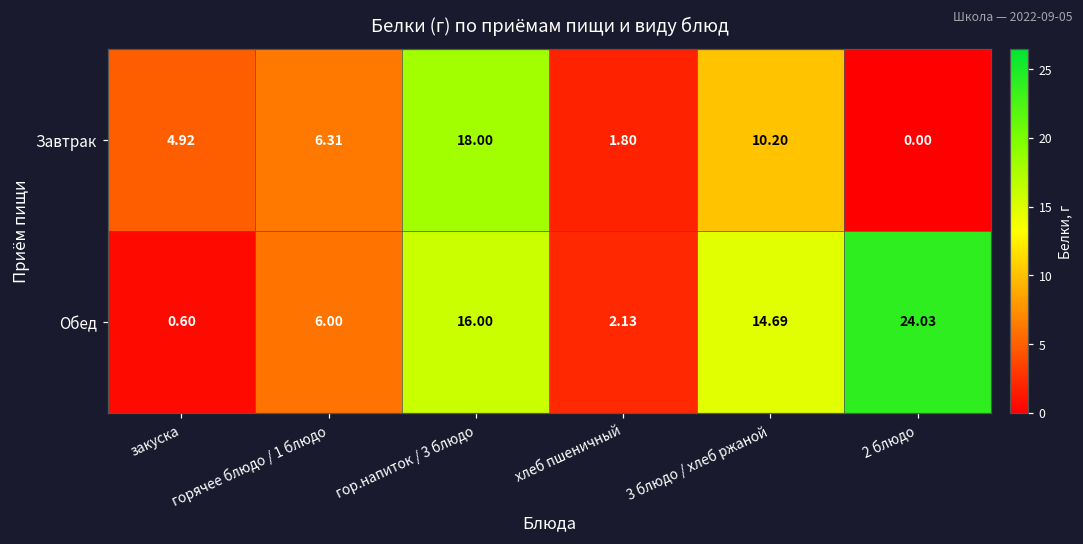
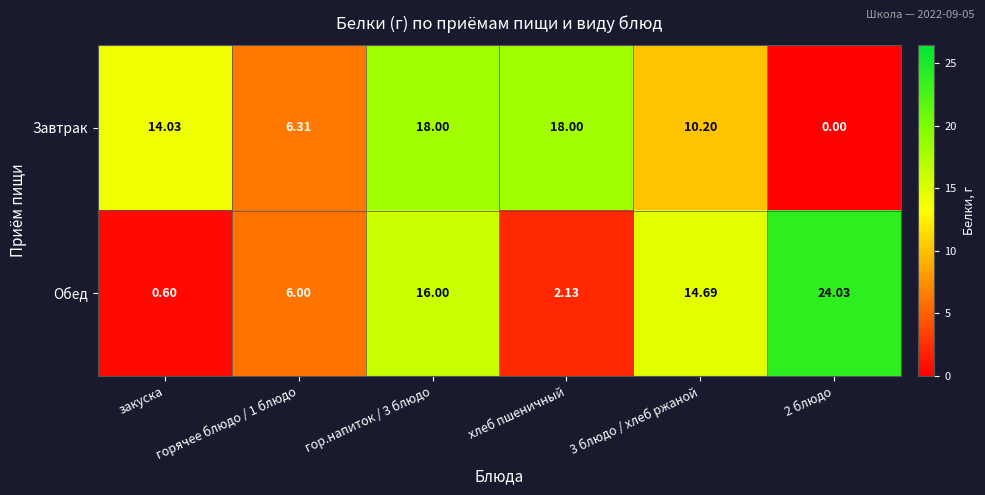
Завтрак, закуска: 4.92 -> 14.03
Завтрак, хлеб пшеничный: 1.80 -> 18.00
